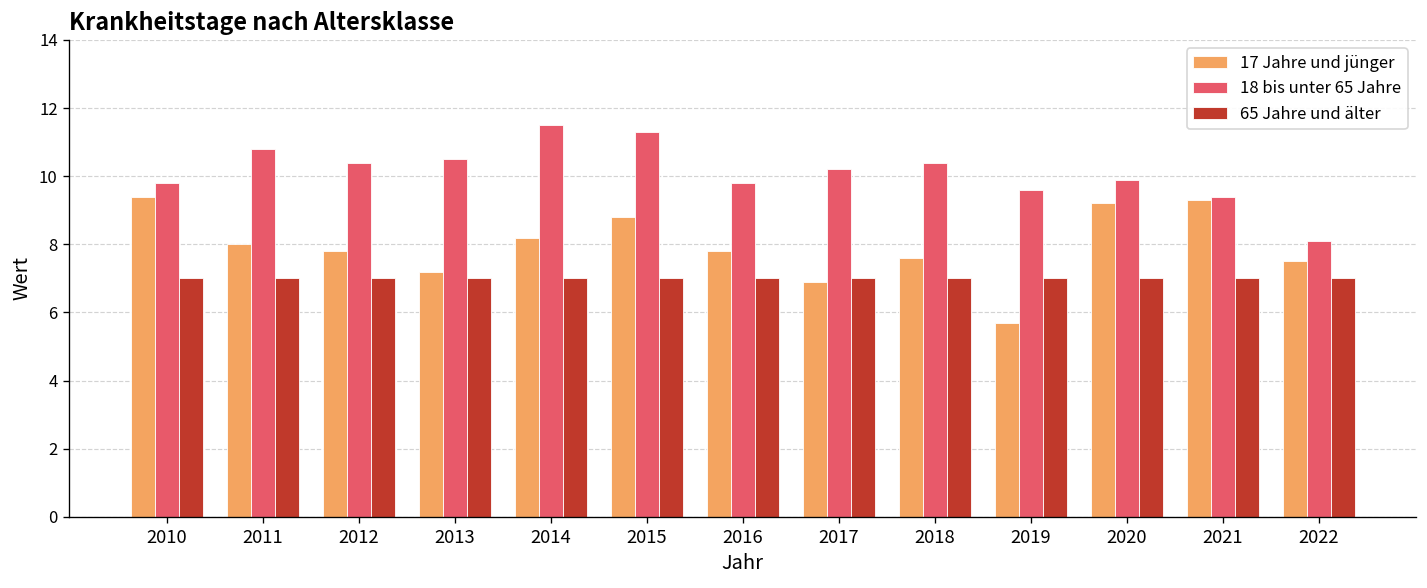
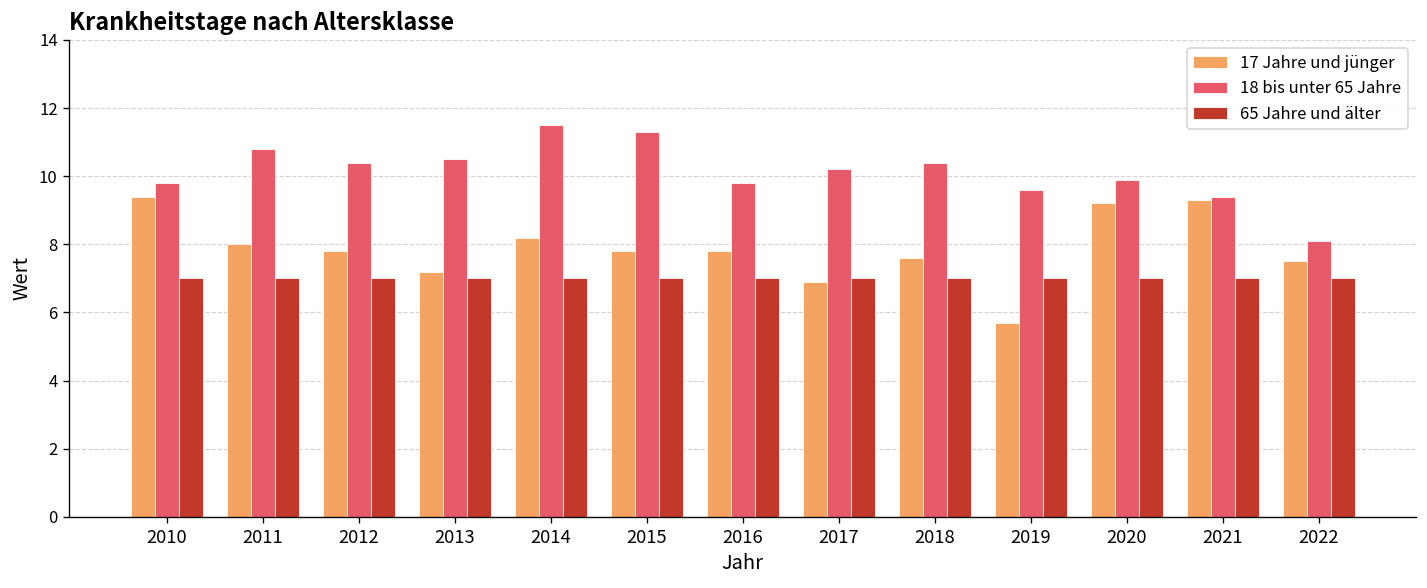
17 Jahre und jünger, 2015: 8.8 -> 7.8
